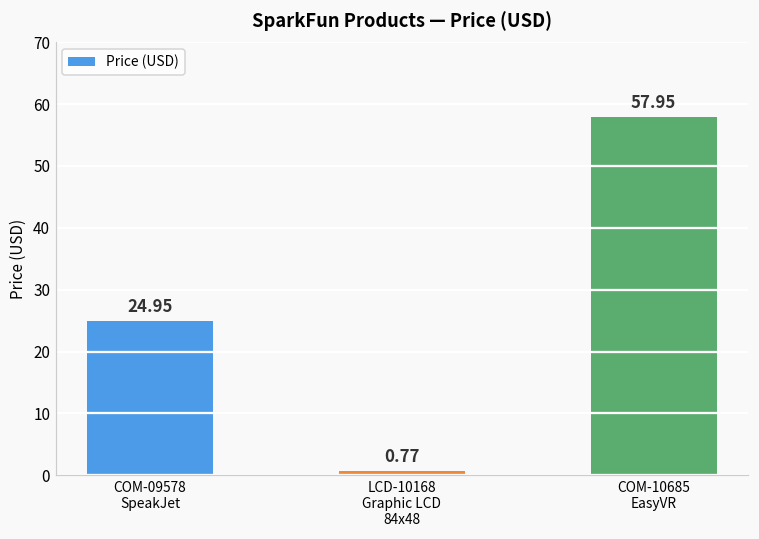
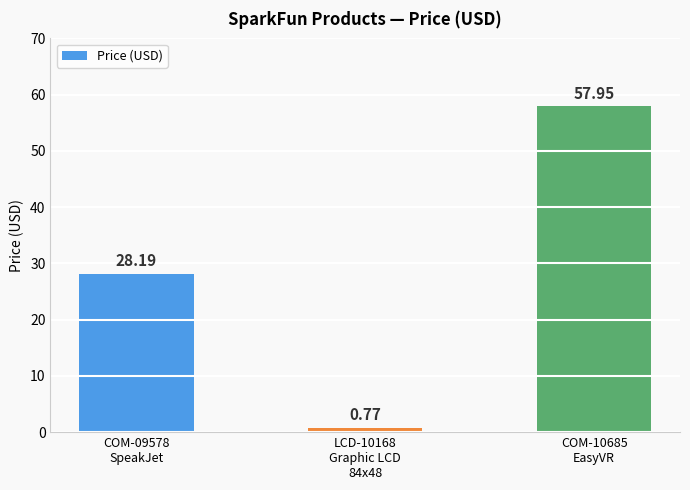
COM-09578 SpeakJet: 24.95 -> 28.19
